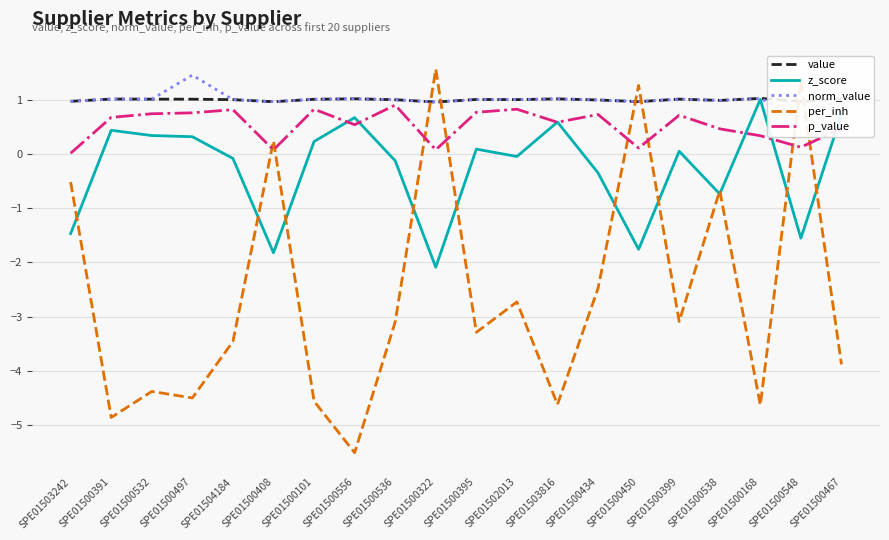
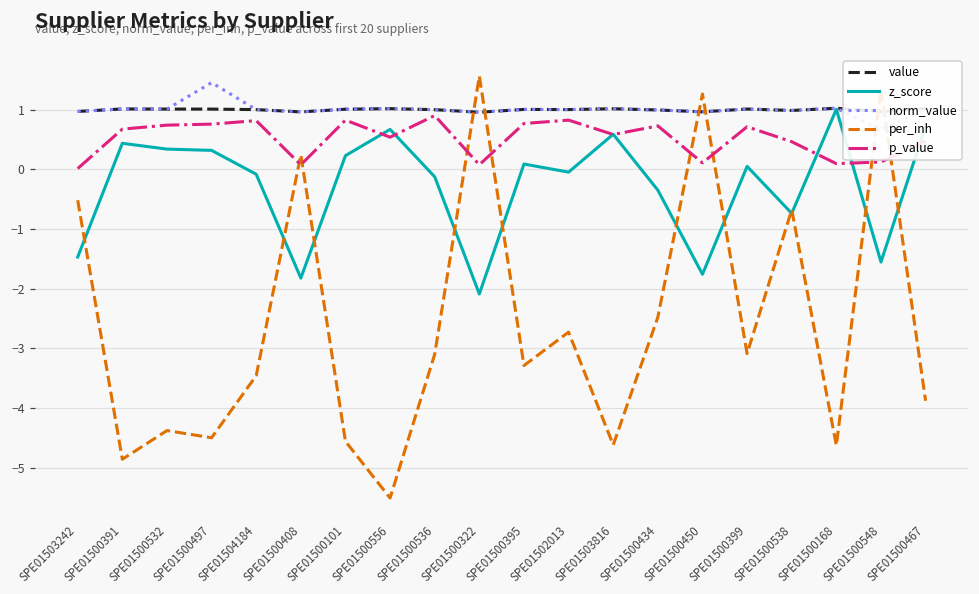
p_value, SPE01500168: 0.3 -> 0.1
